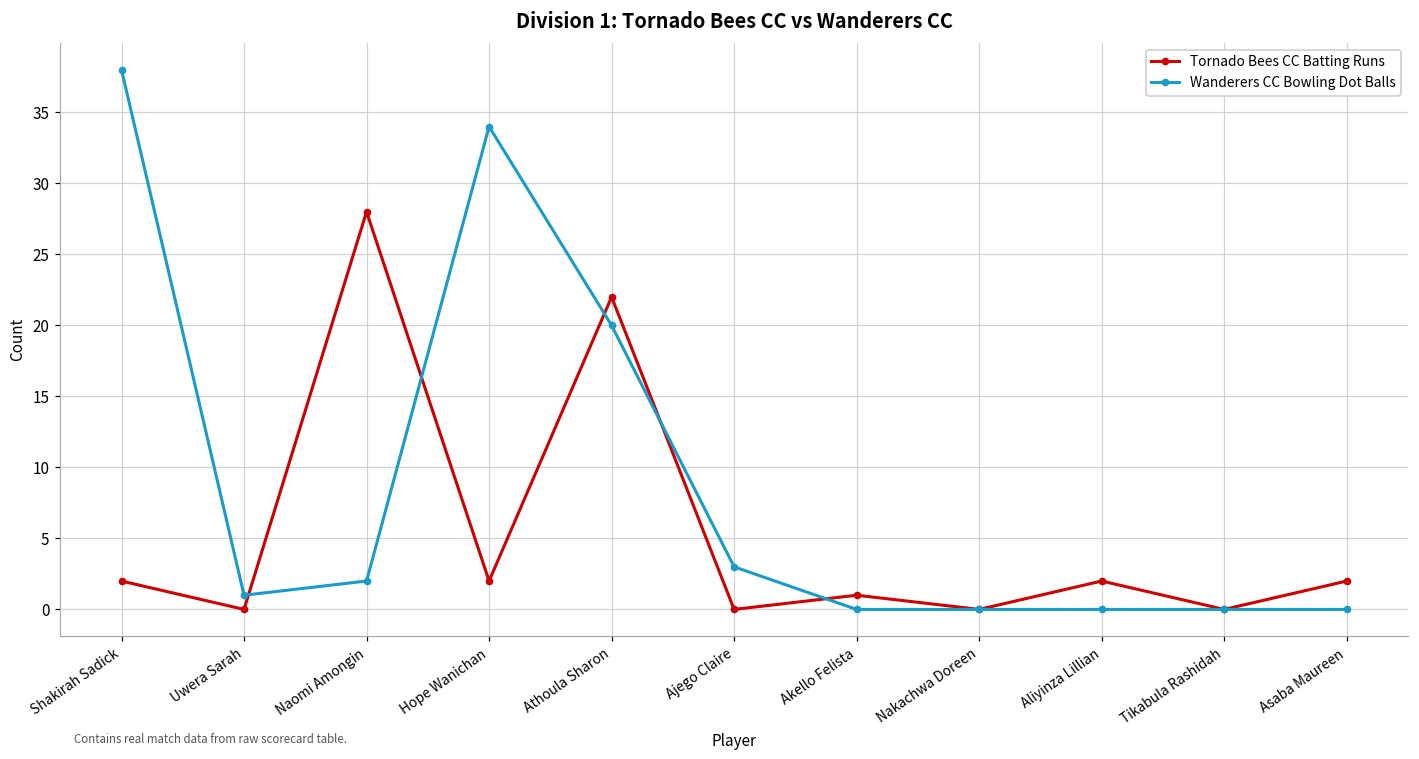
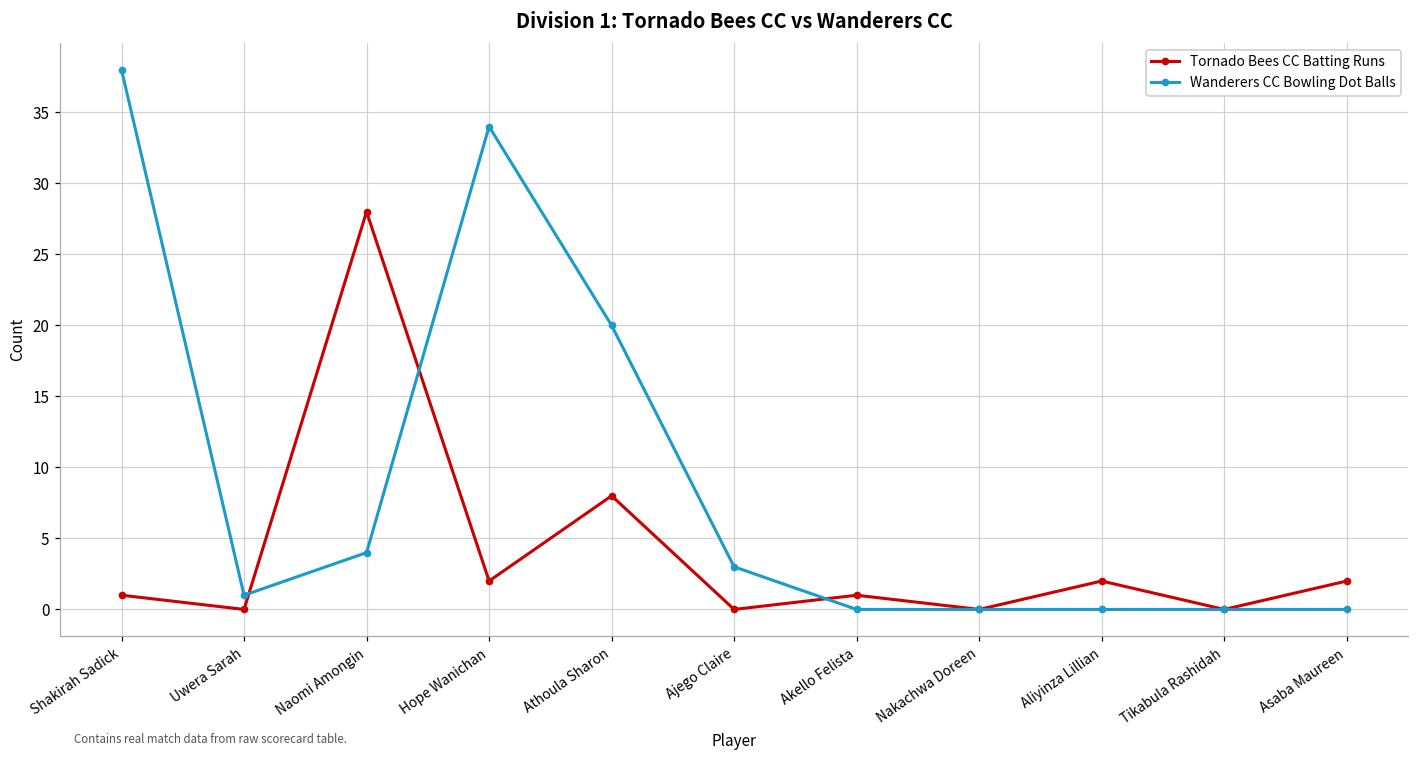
Tornado Bees CC Batting Runs, Shakirah Sadick: 2 -> 1
Wanderers CC Bowling Dot Balls, Naomi Amongin: 2 -> 4
Tornado Bees CC Batting Runs, Athoula Sharon: 22 -> 8
